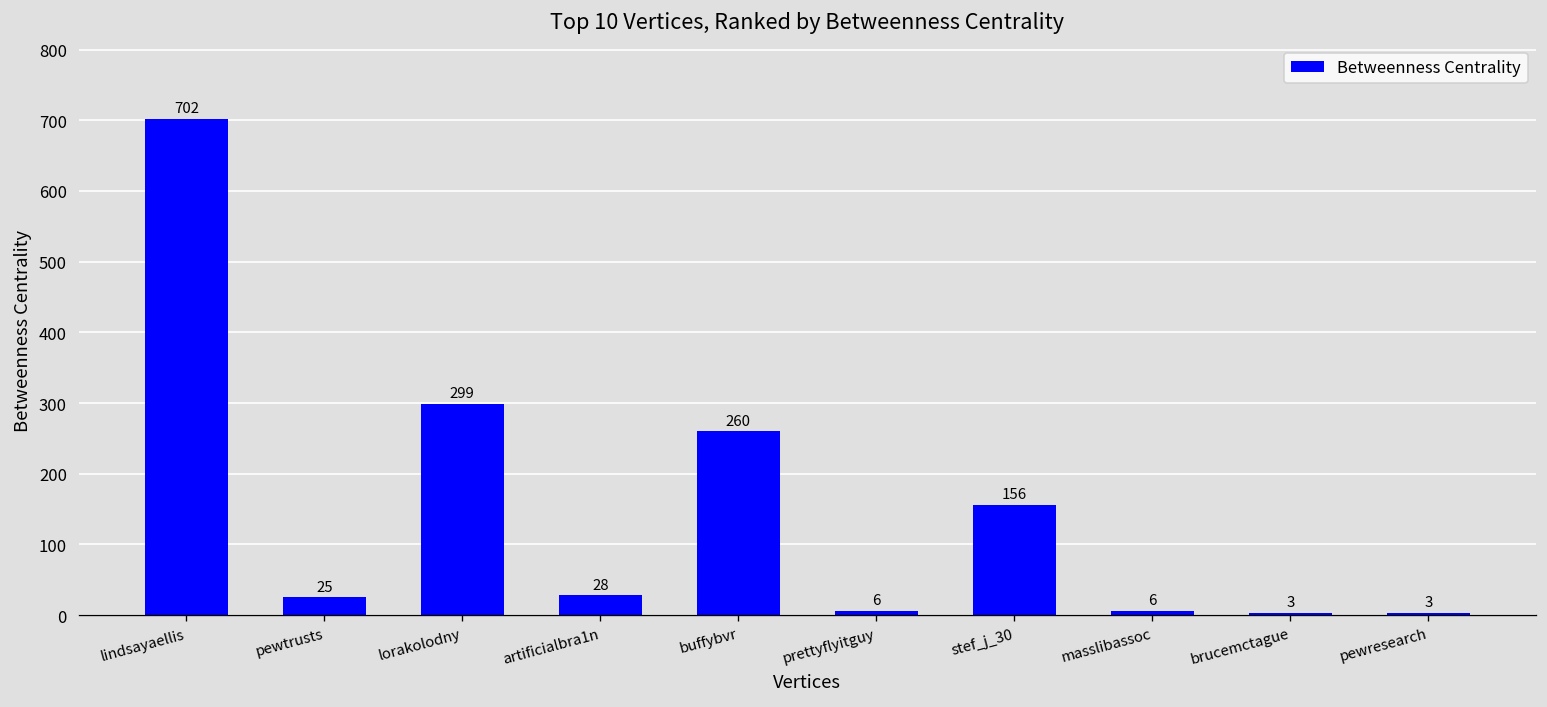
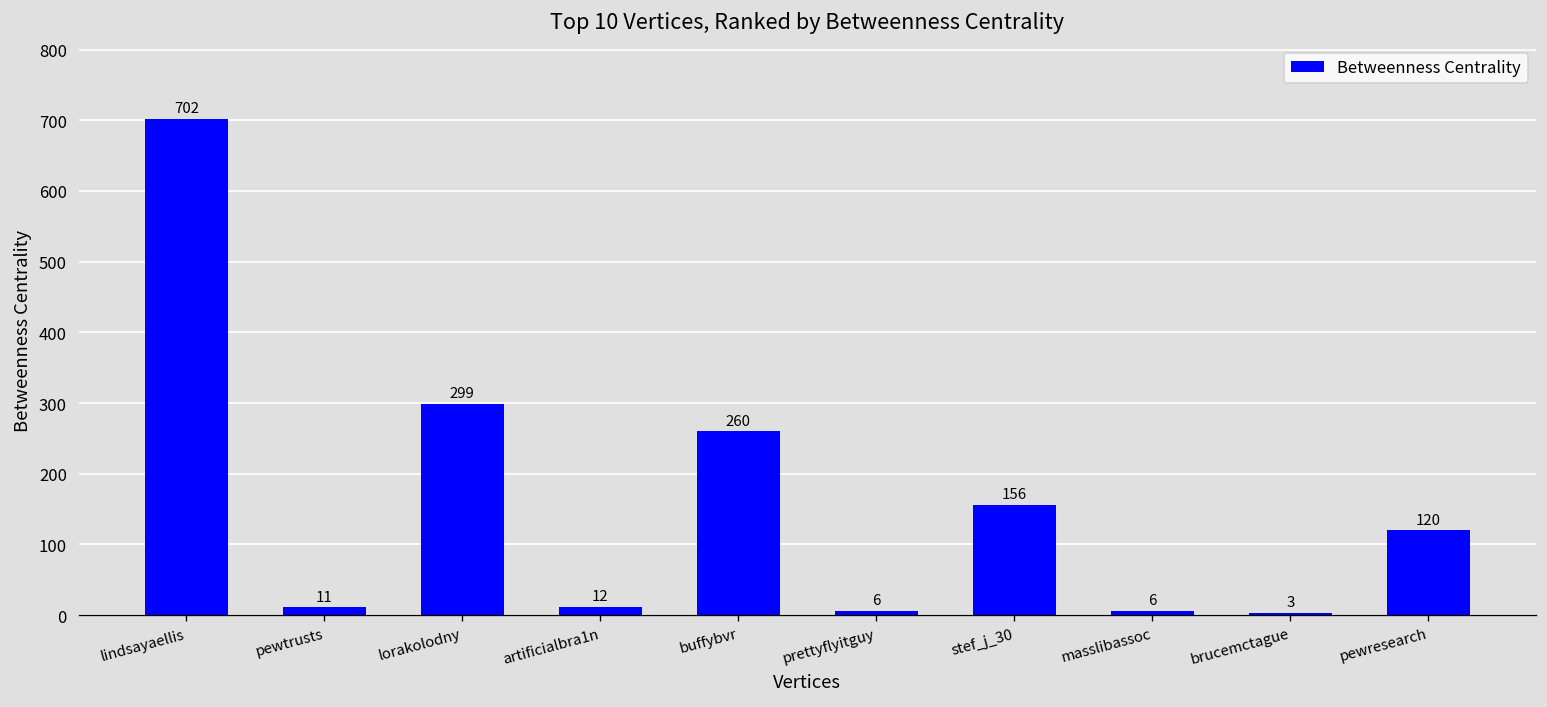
pewtrusts: 25 -> 11
artificialbra1n: 28 -> 12
pewresearch: 3 -> 120
